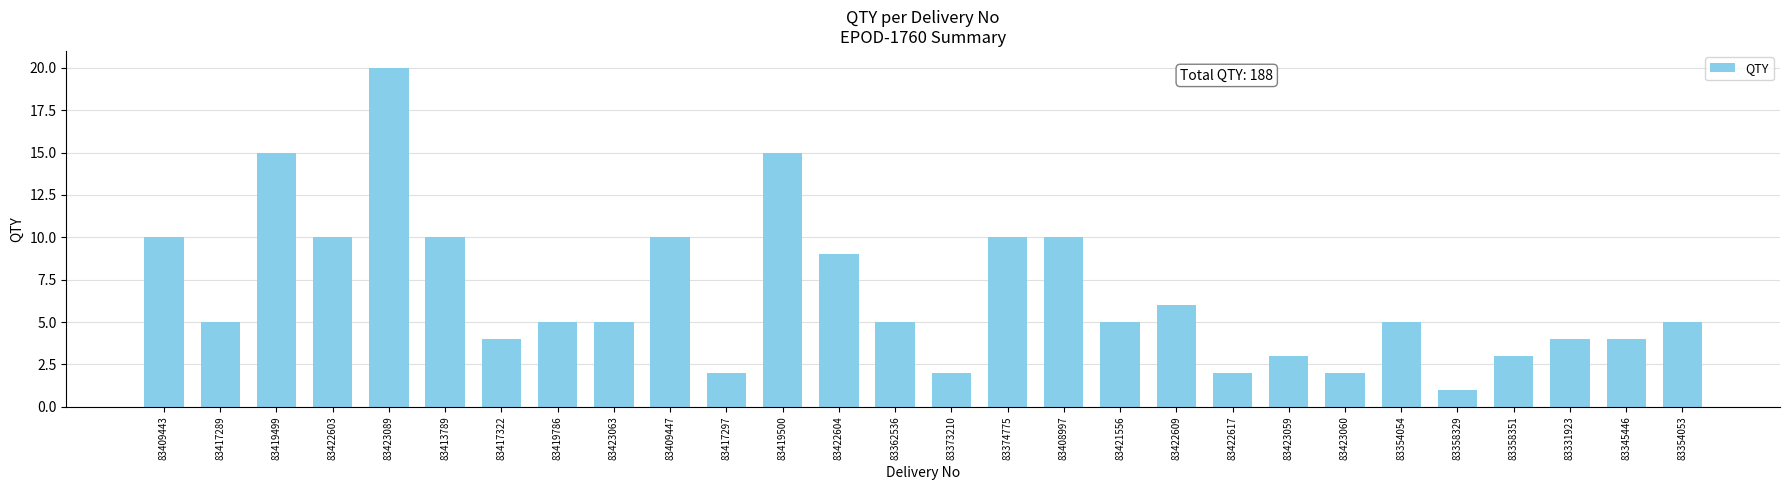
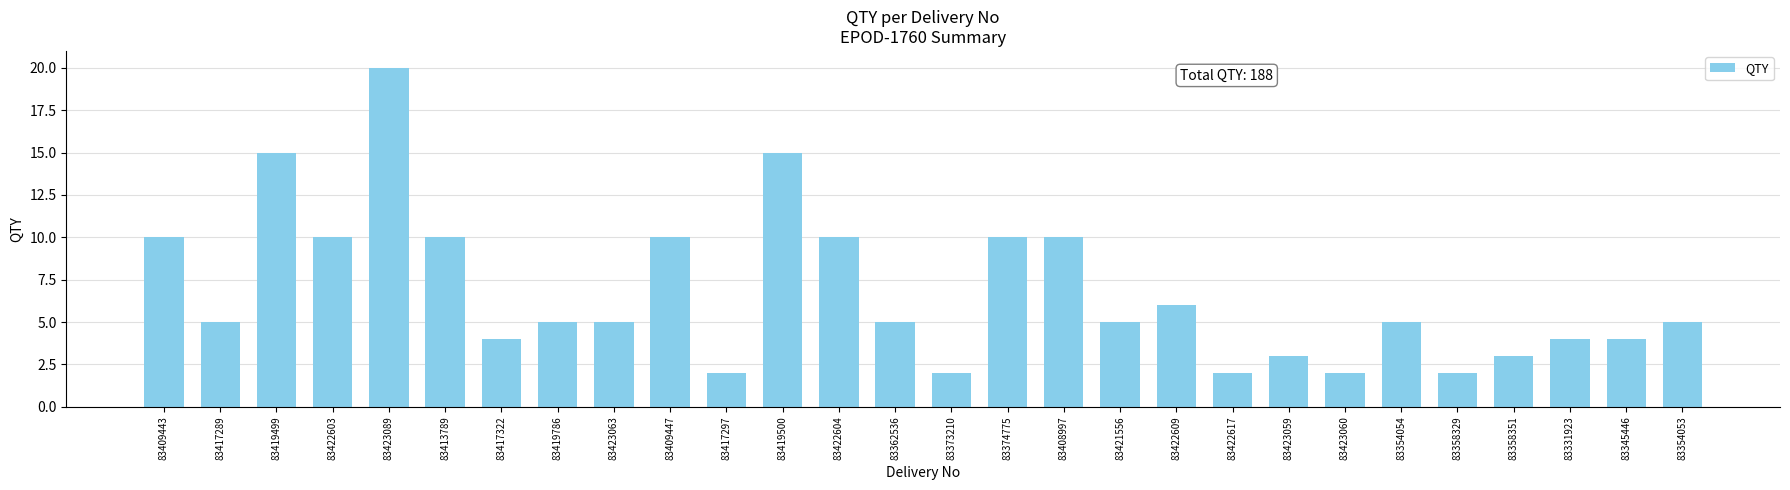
83422604: 9 -> 10
83358329: 1 -> 2
